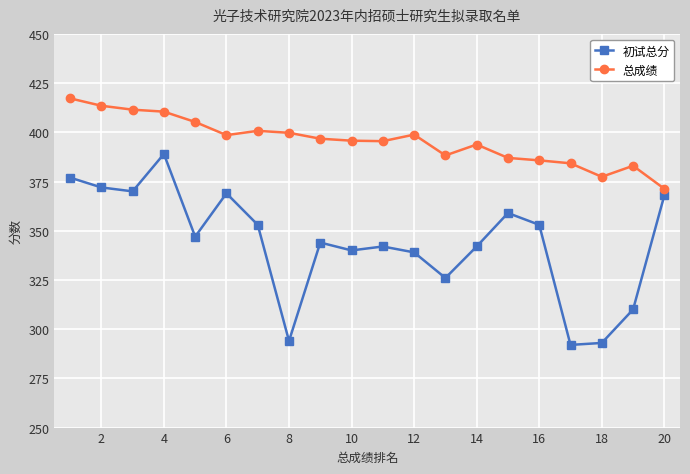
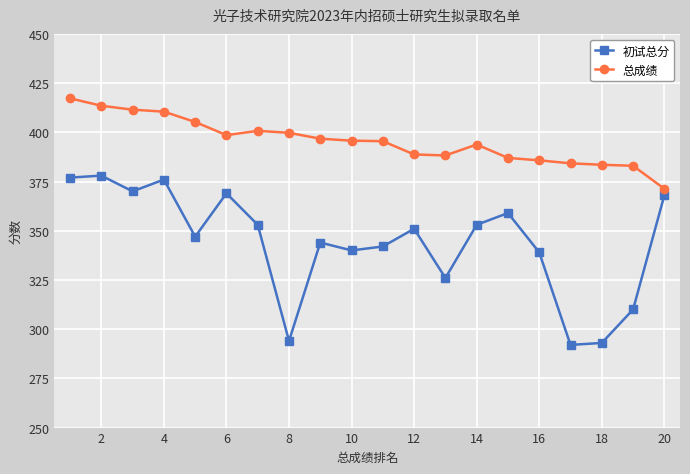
初试总分, 2: 372 -> 378
初试总分, 4: 389 -> 376
初试总分, 12: 339 -> 351
总成绩, 12: 399 -> 389
初试总分, 14: 342 -> 353
初试总分, 16: 353 -> 339
总成绩, 18: 377 -> 384
